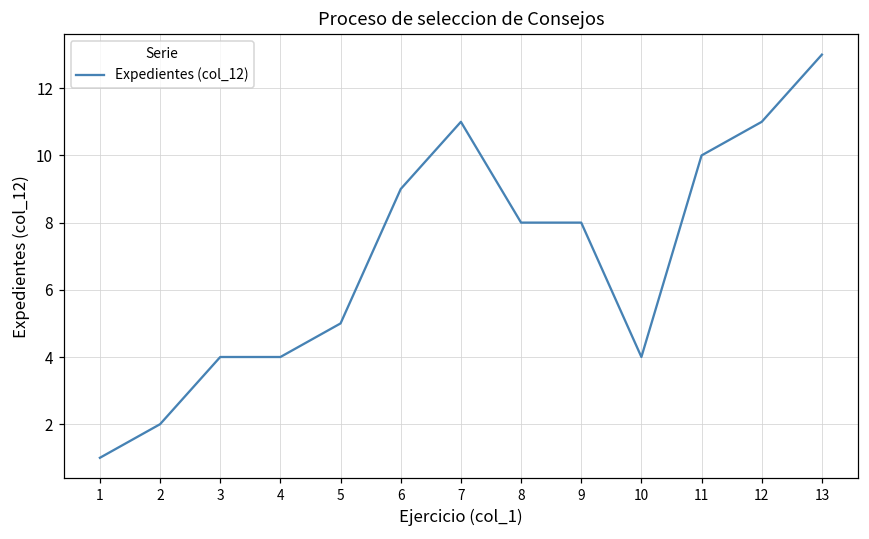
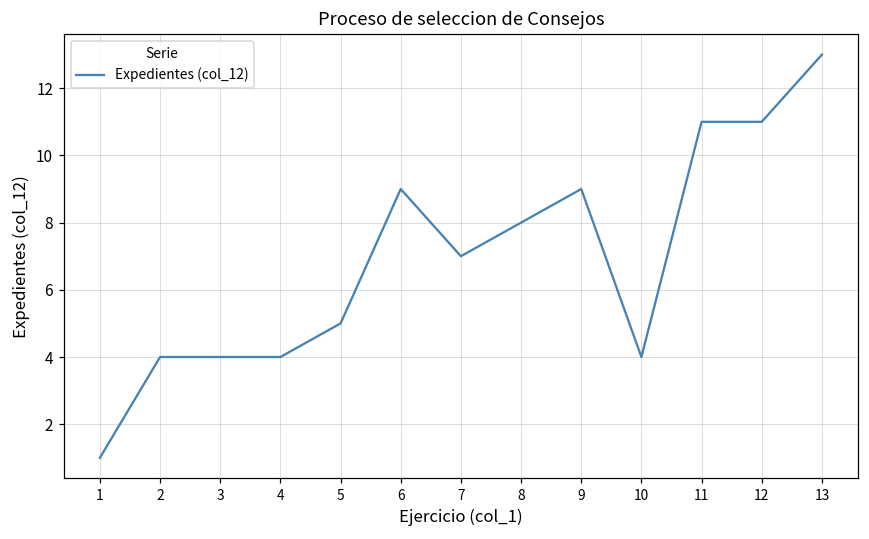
2: 2 -> 4
7: 11 -> 7
9: 8 -> 9
11: 10 -> 11
